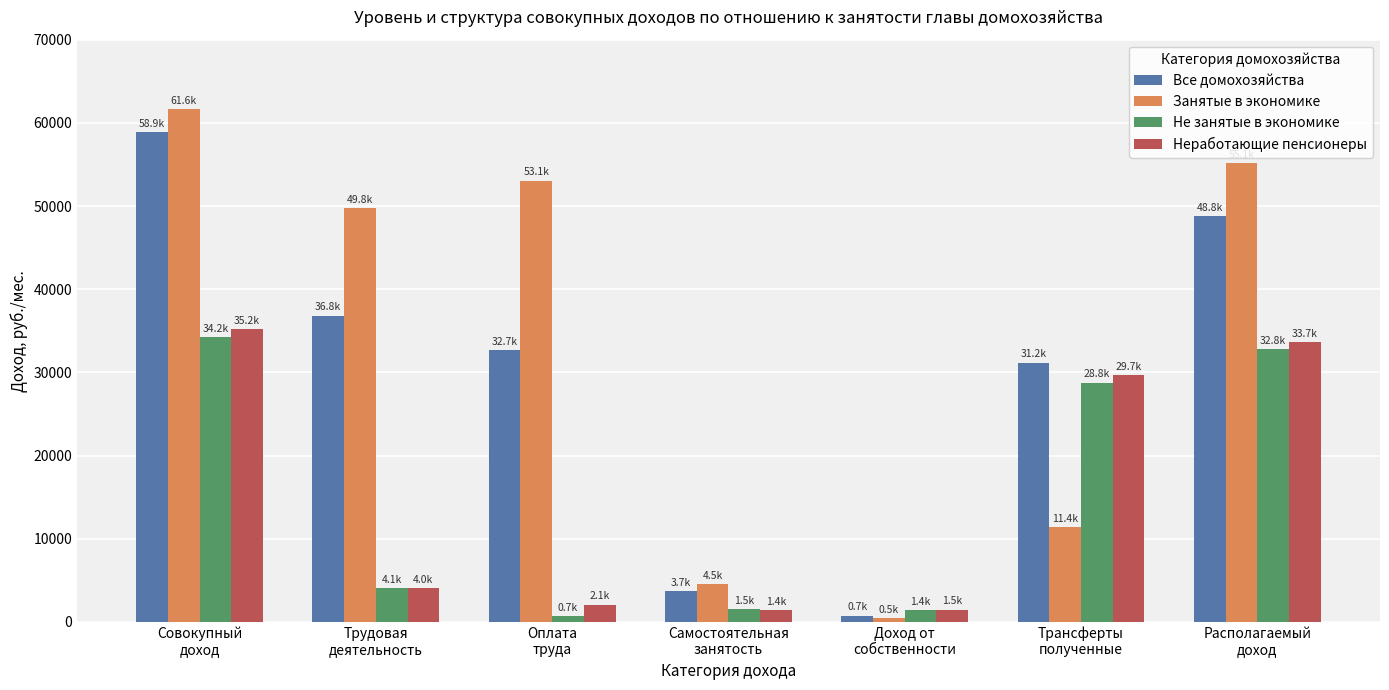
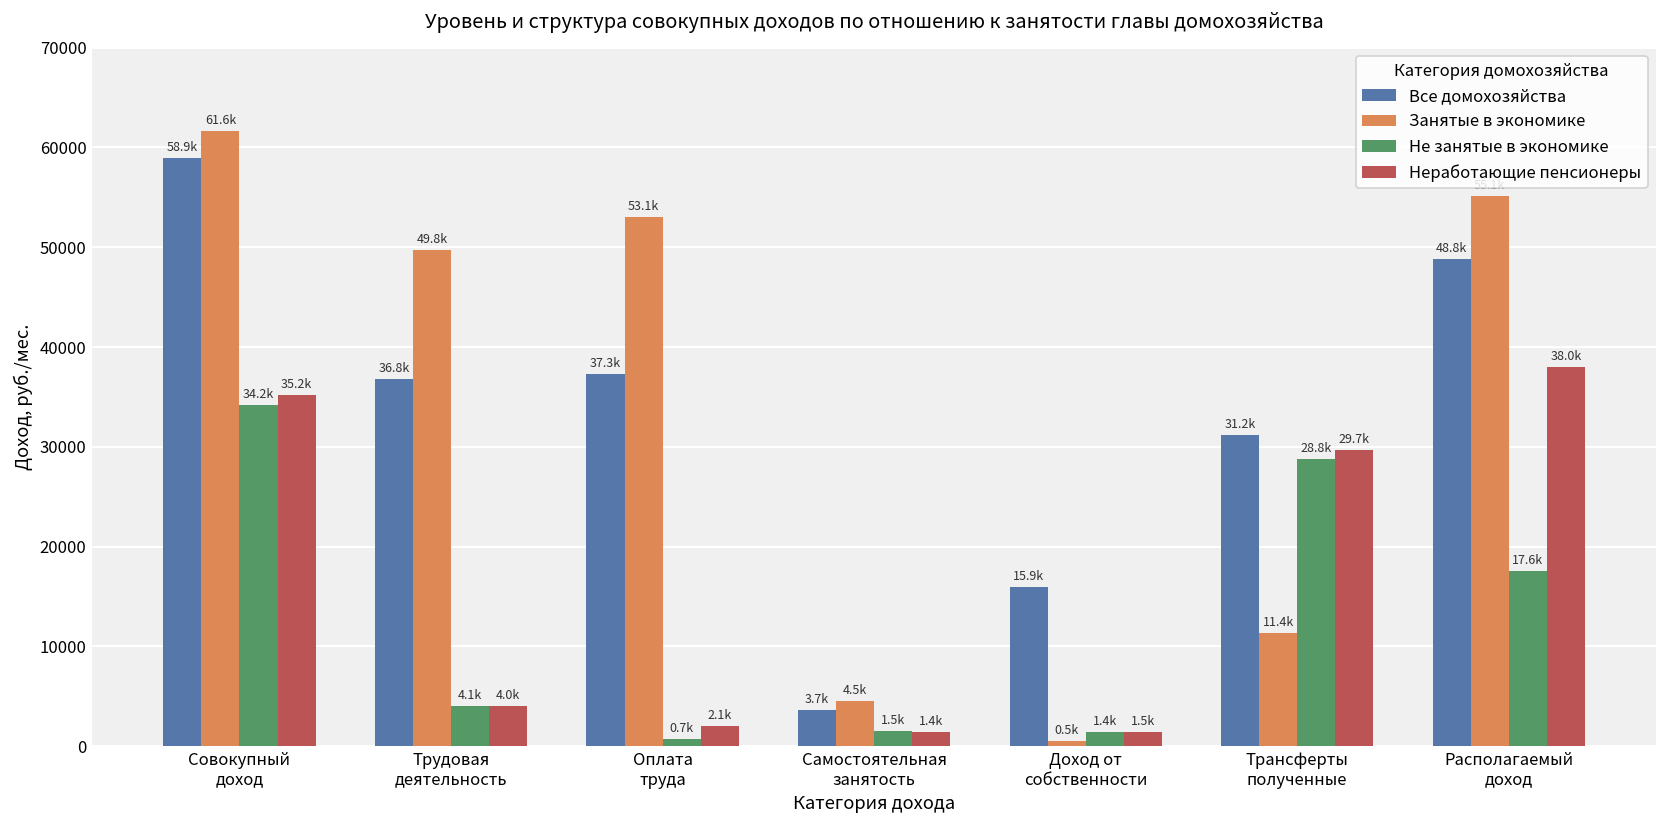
Все домохозяйства, Оплата труда: 32.7k -> 37.3k
Все домохозяйства, Доход от собственности: 0.7k -> 15.9k
Не занятые в экономике, Располагаемый доход: 32.8k -> 17.6k
Неработающие пенсионеры, Располагаемый доход: 33.7k -> 38.0k
